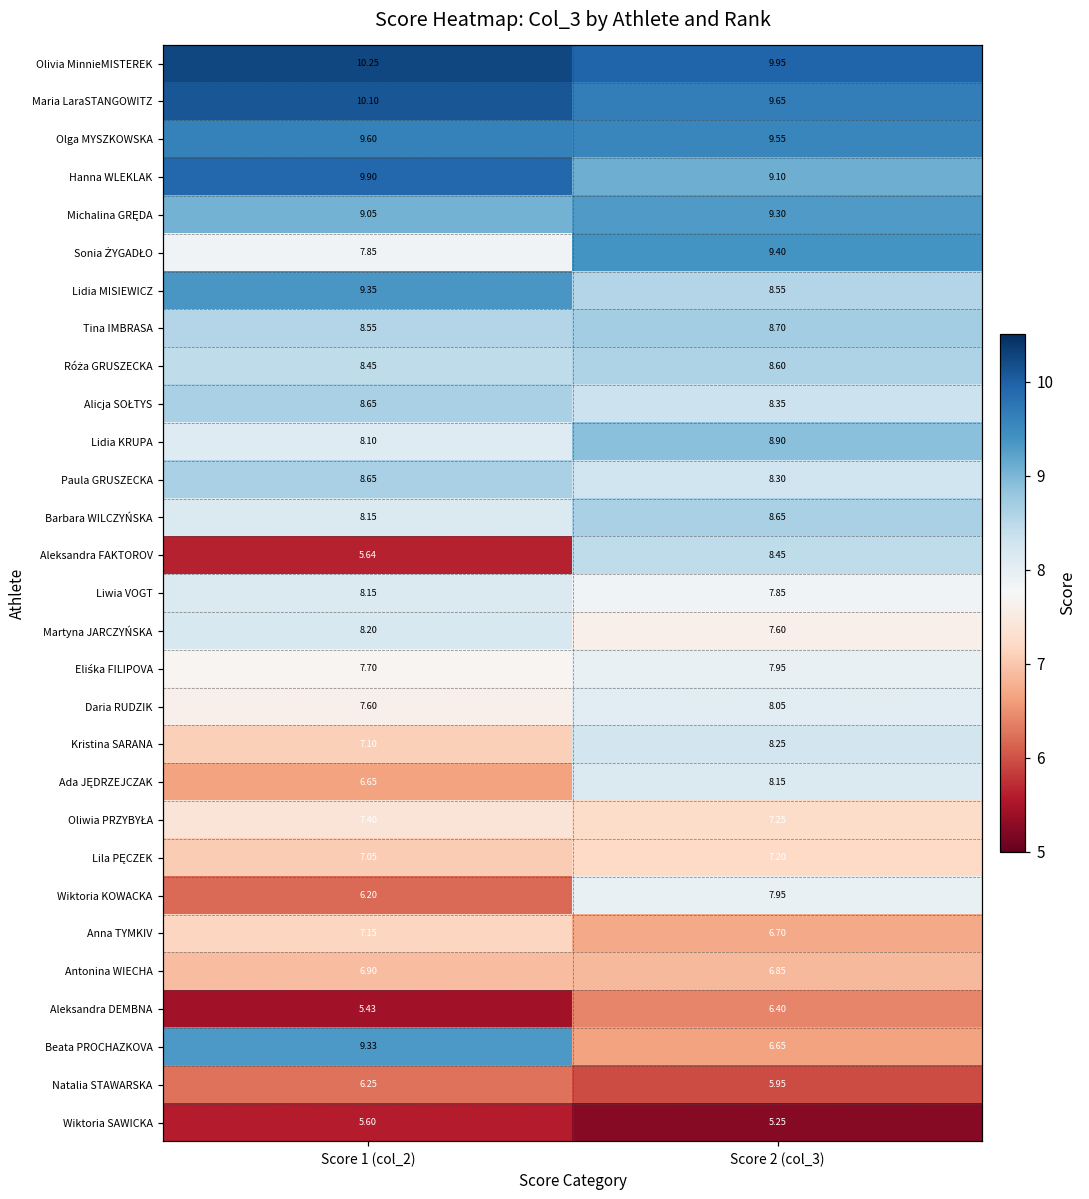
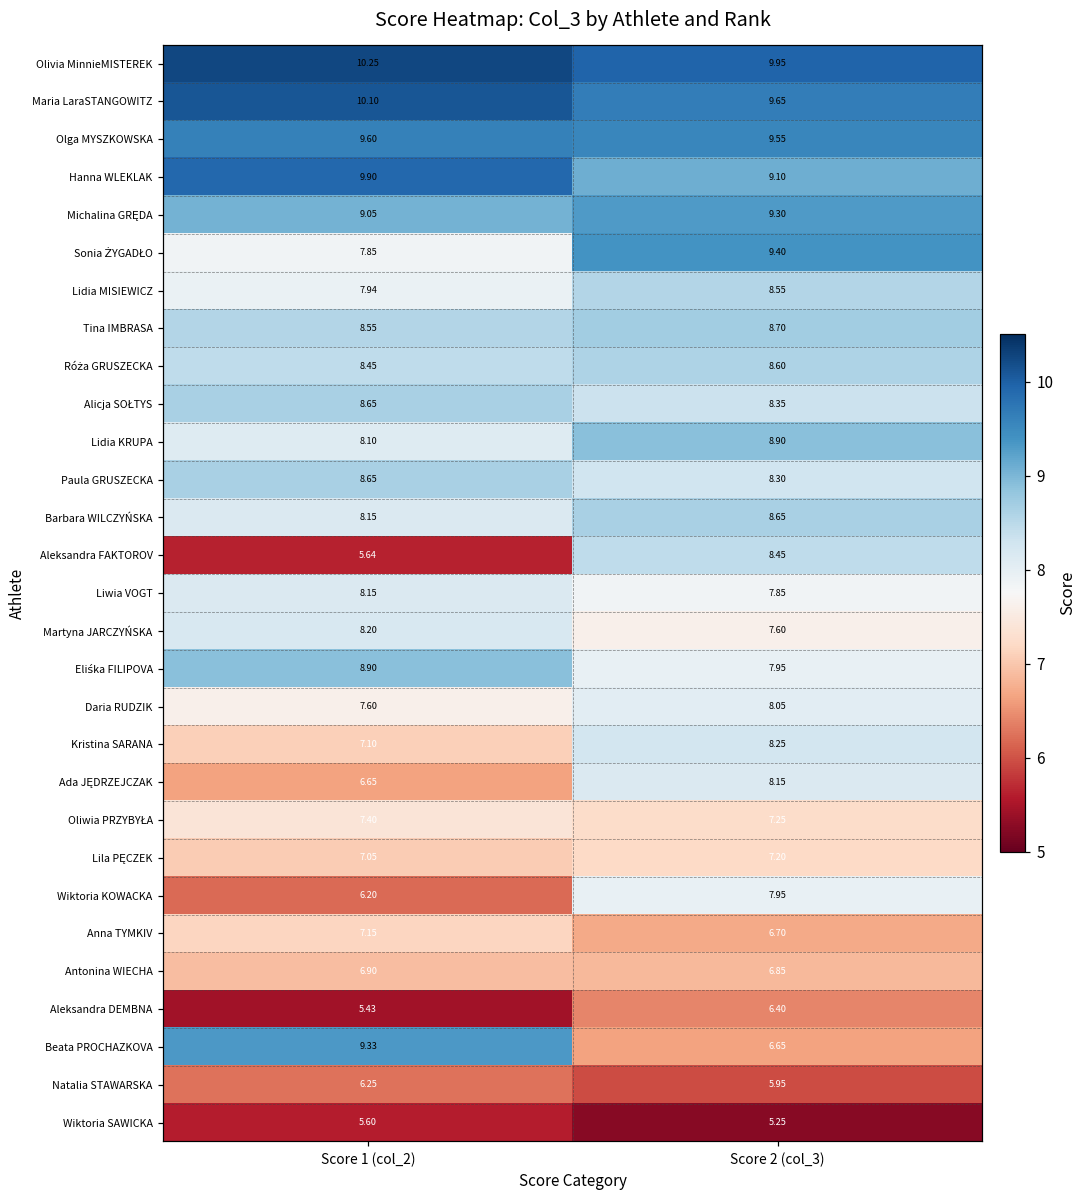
Lidia MISIEWICZ, Score 1 (col_2): 9.35 -> 7.94
Eliśka FILIPOVA, Score 1 (col_2): 7.70 -> 8.90
